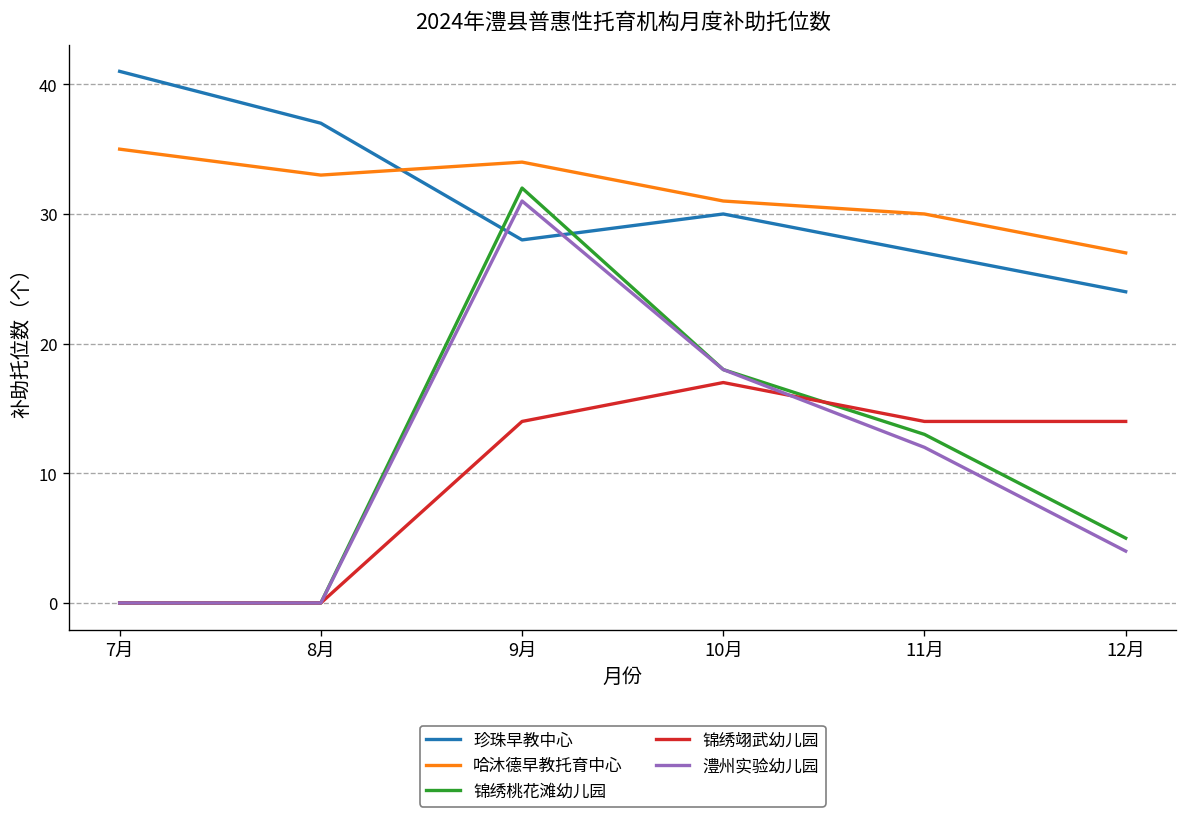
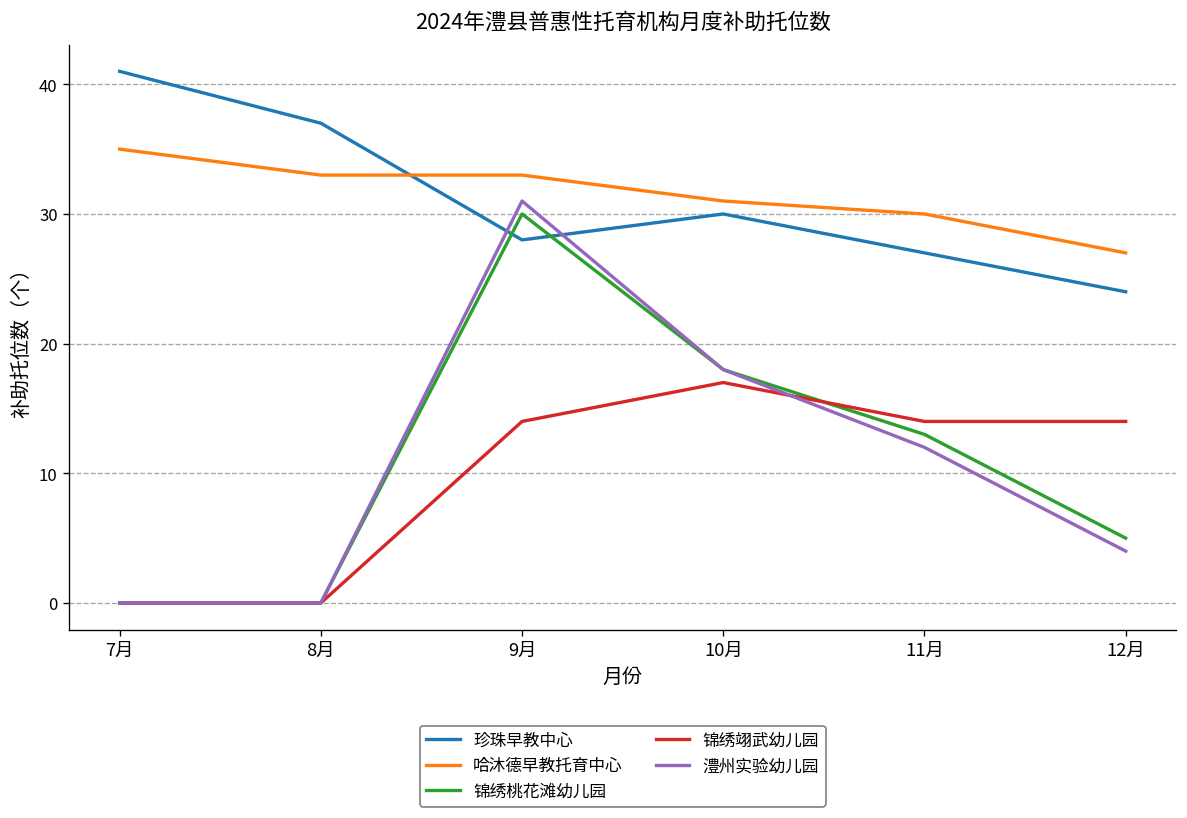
哈沐德早教托育中心, 9月: 34 -> 33
锦绣桃花滩幼儿园, 9月: 32 -> 30
